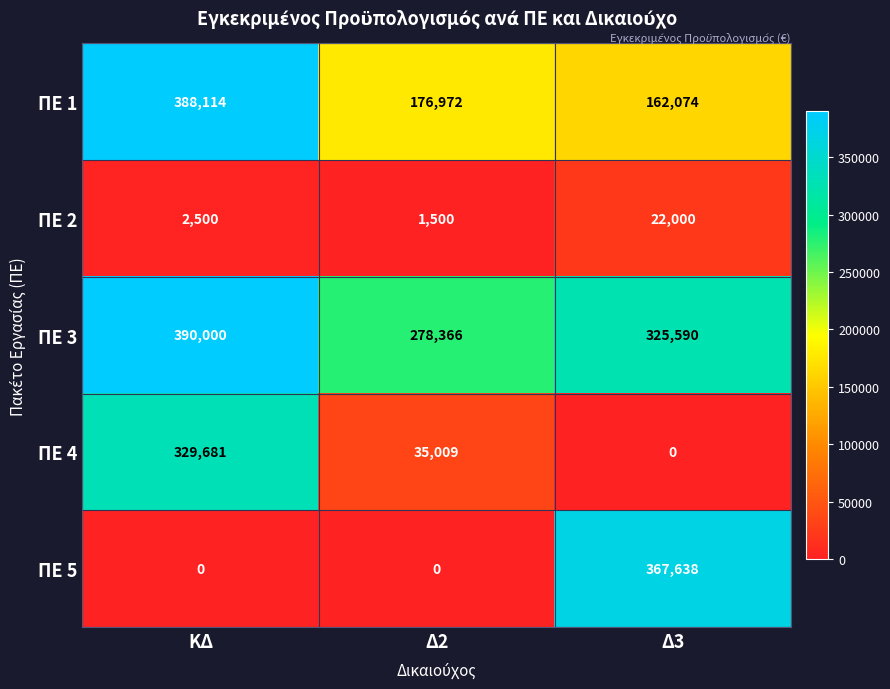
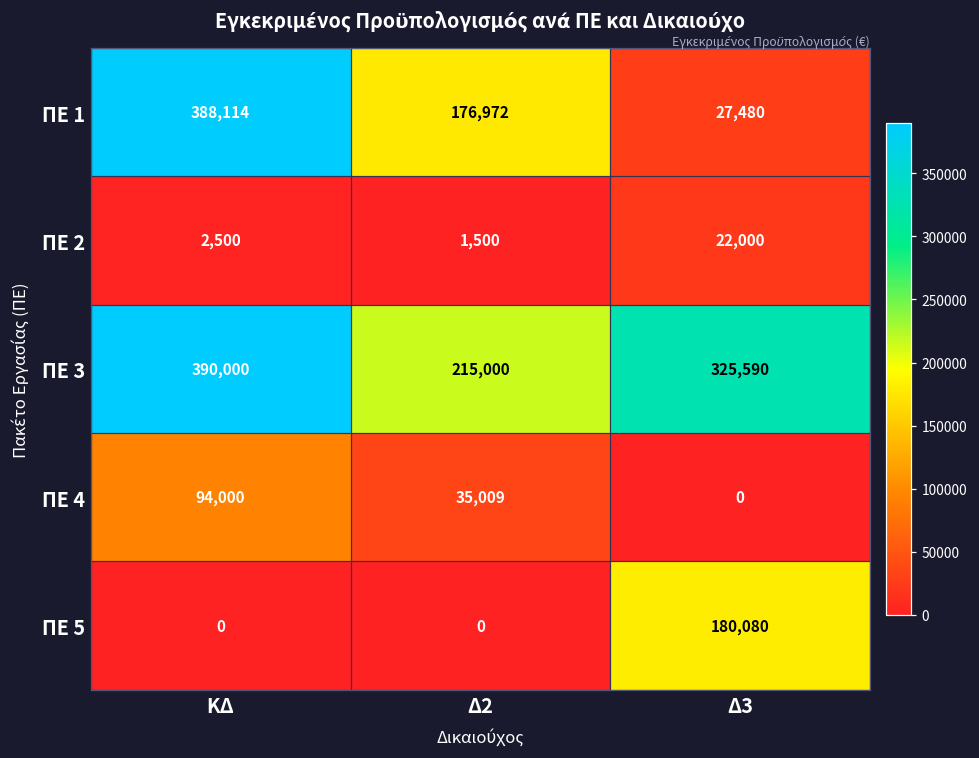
ΠΕ 1, Δ3: 162,074 -> 27,480
ΠΕ 3, Δ2: 278,366 -> 215,000
ΠΕ 4, ΚΔ: 329,681 -> 94,000
ΠΕ 5, Δ3: 367,638 -> 180,080
